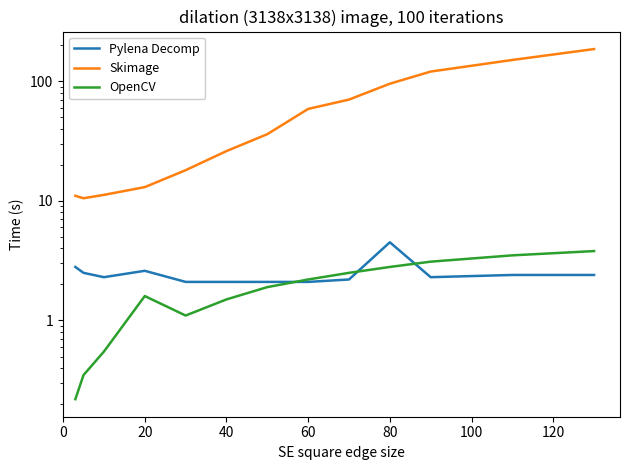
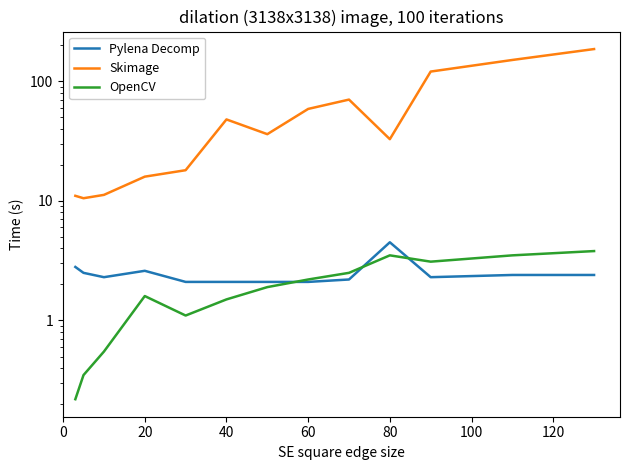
Skimage, 20: 13 -> 16
Skimage, 40: 26 -> 48
Skimage, 80: 100 -> 33
OpenCV, 80: 2.8 -> 3.5
